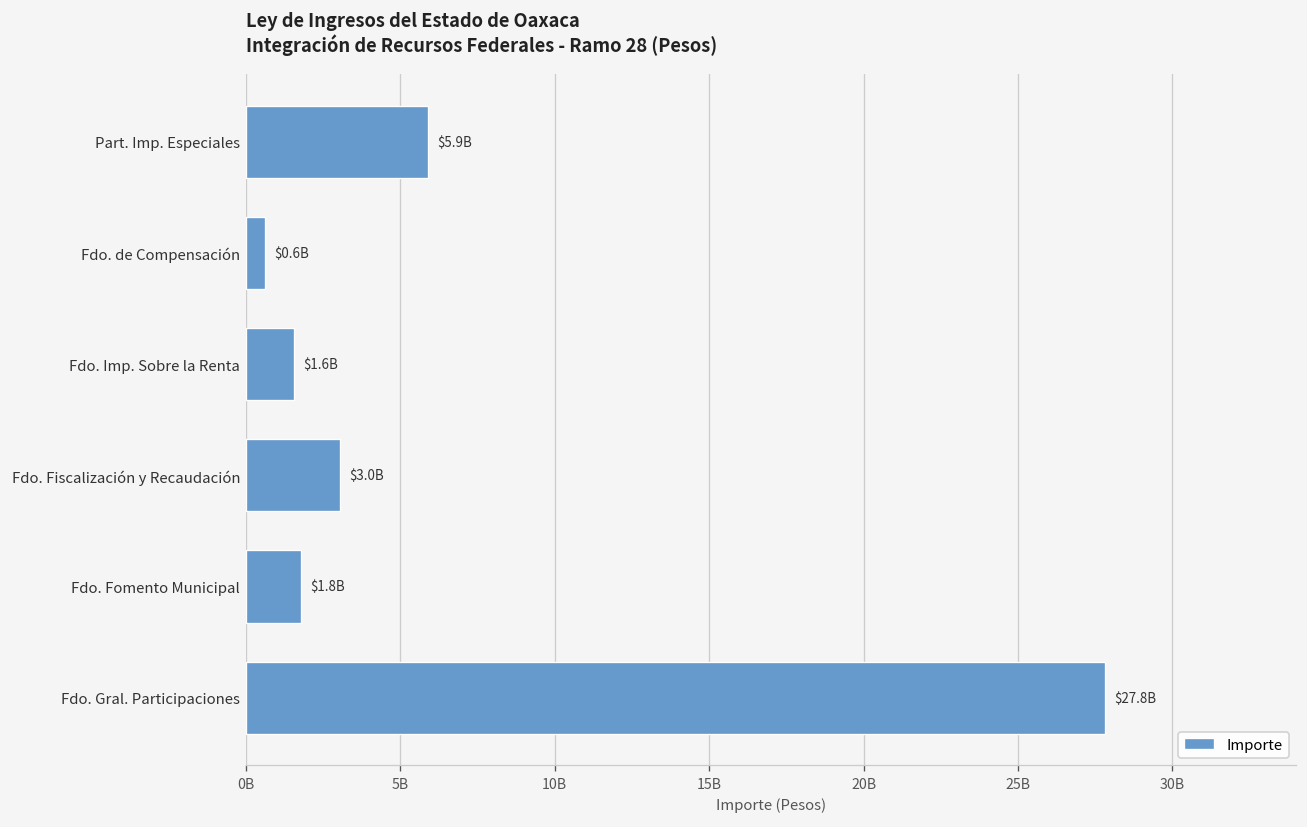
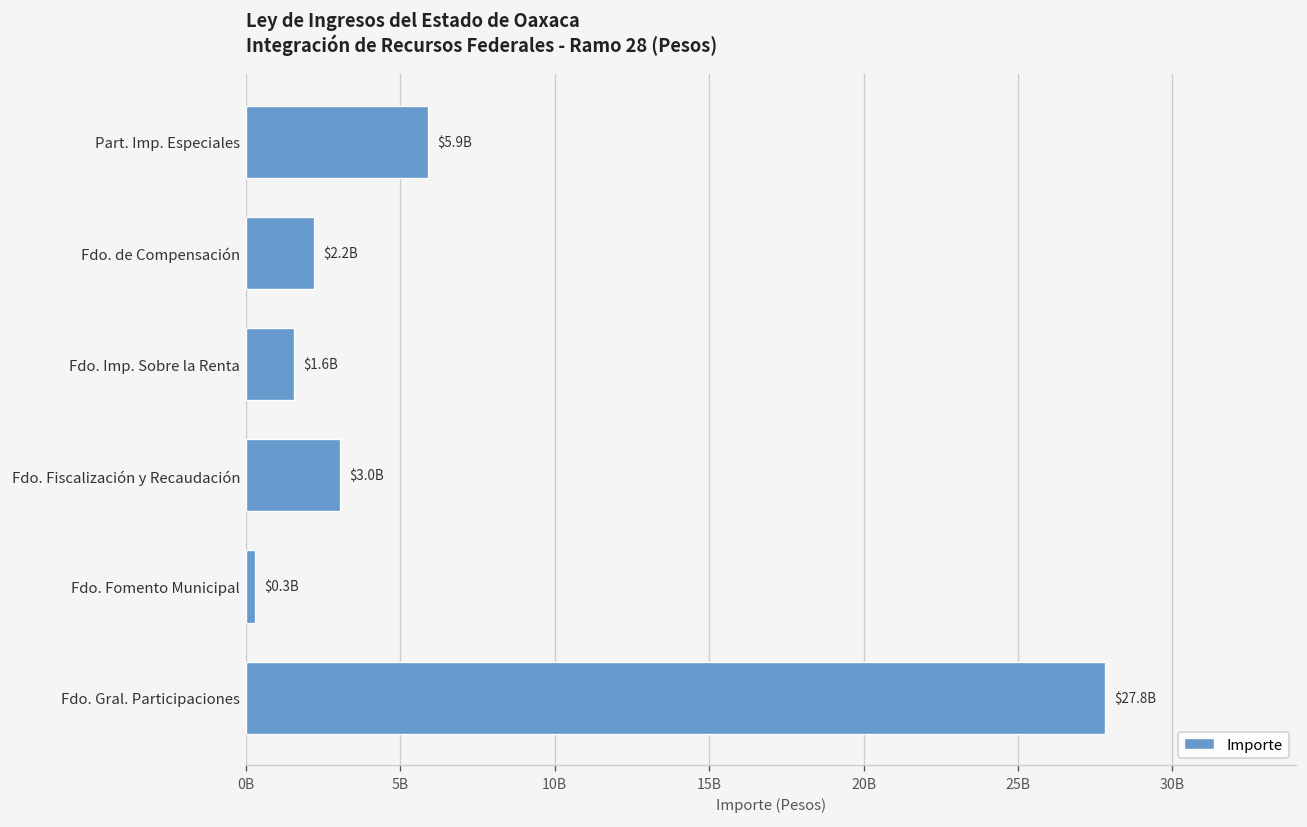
Fdo. de Compensación: $0.6B -> $2.2B
Fdo. Fomento Municipal: $1.8B -> $0.3B
